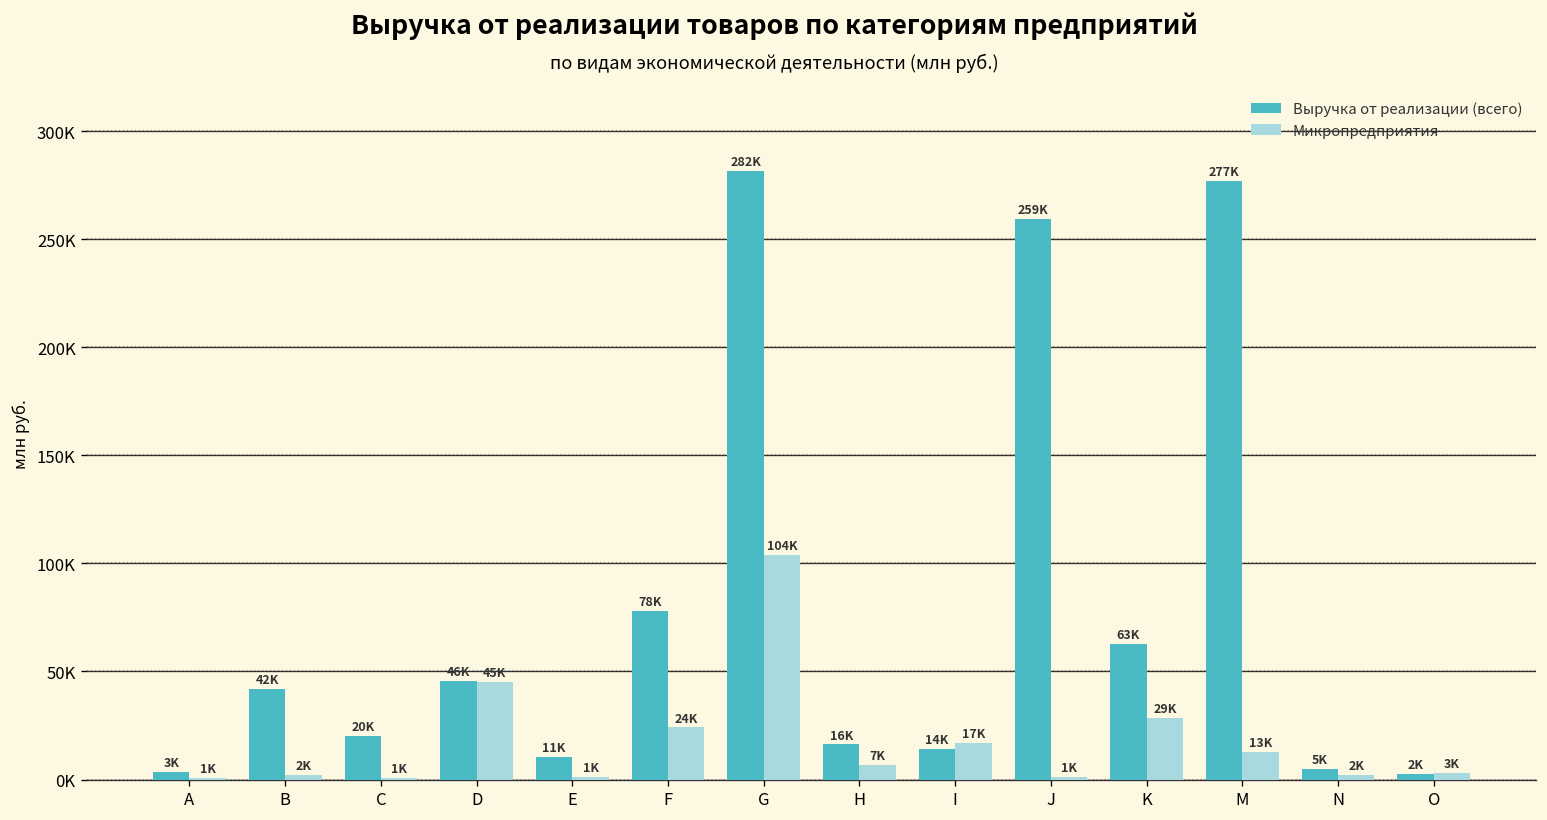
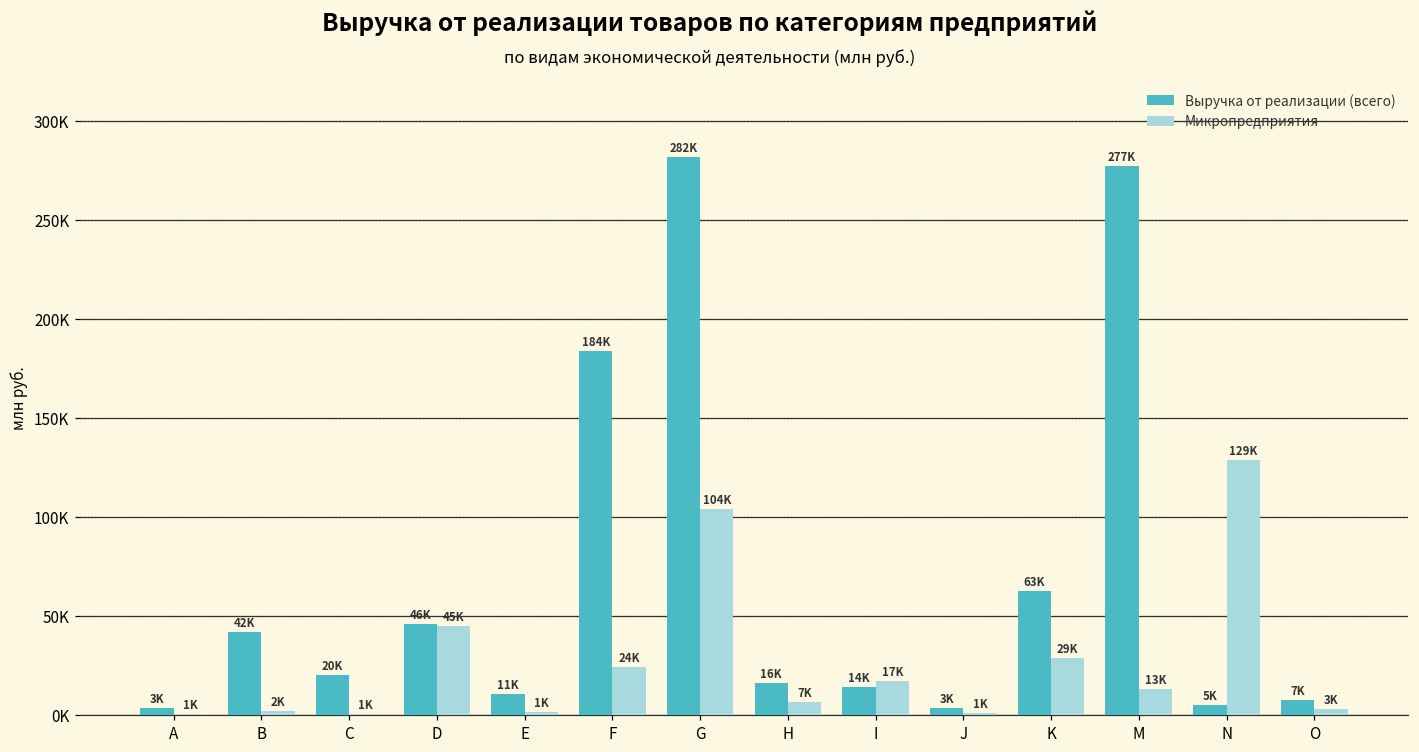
Выручка от реализации (всего), F: 78K -> 184K
Выручка от реализации (всего), J: 259K -> 3K
Микропредприятия, N: 2K -> 129K
Выручка от реализации (всего), O: 2K -> 7K
